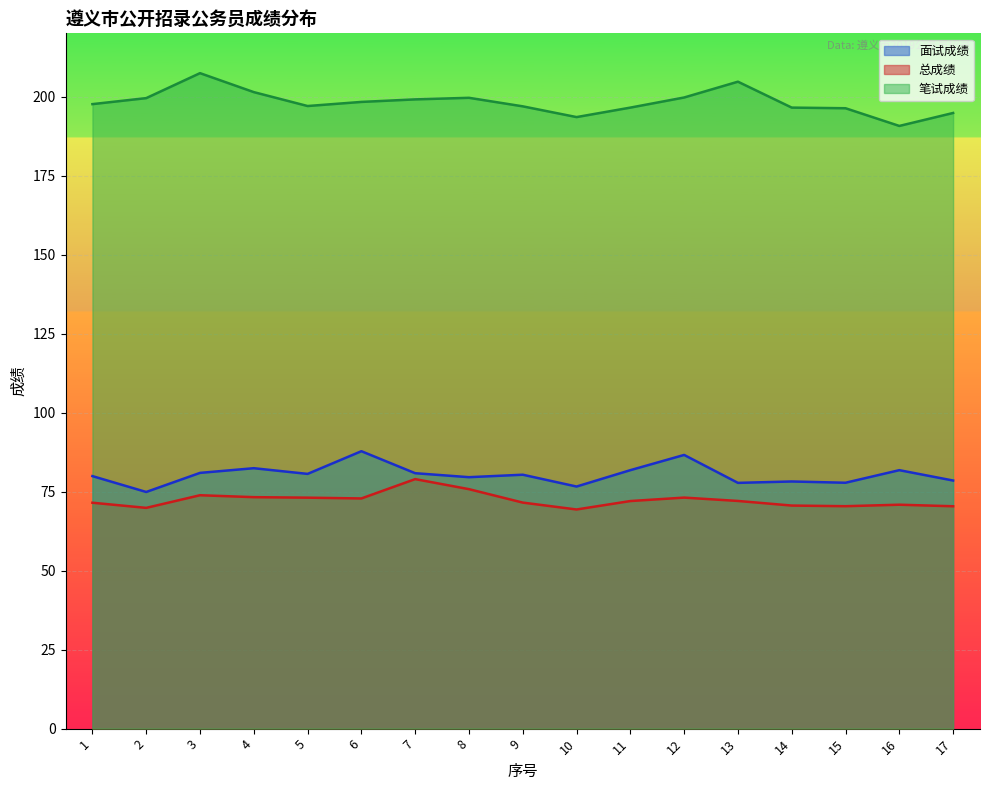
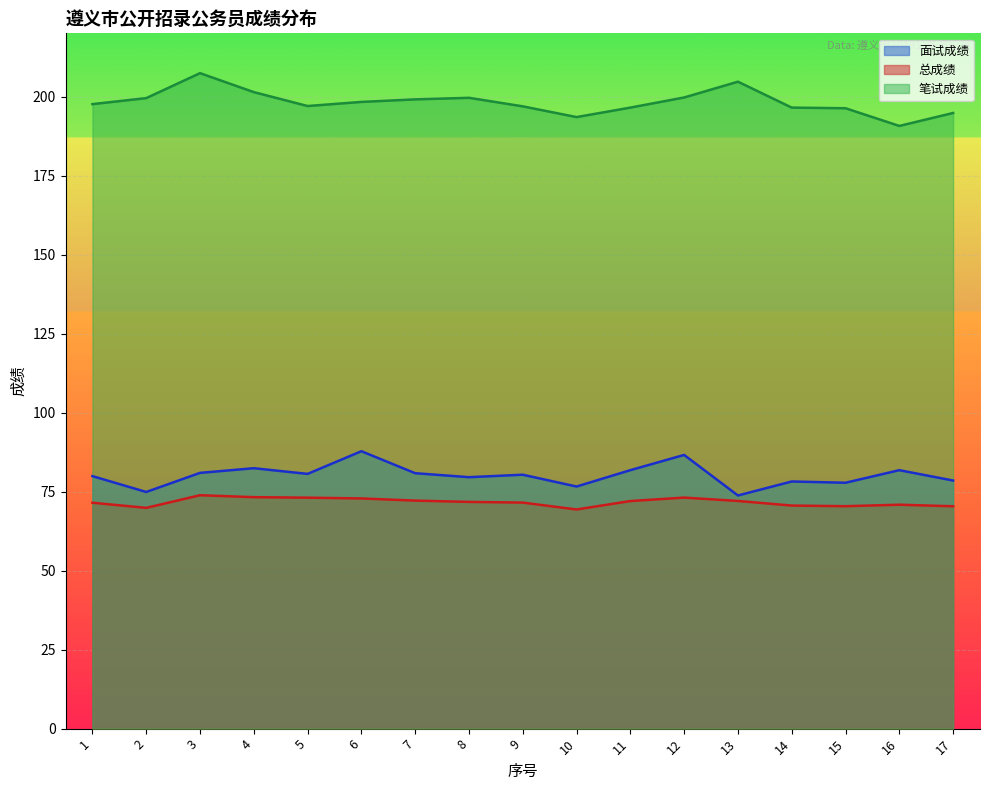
总成绩, 7: 79 -> 72
总成绩, 8: 76 -> 72
面试成绩, 13: 78 -> 74
